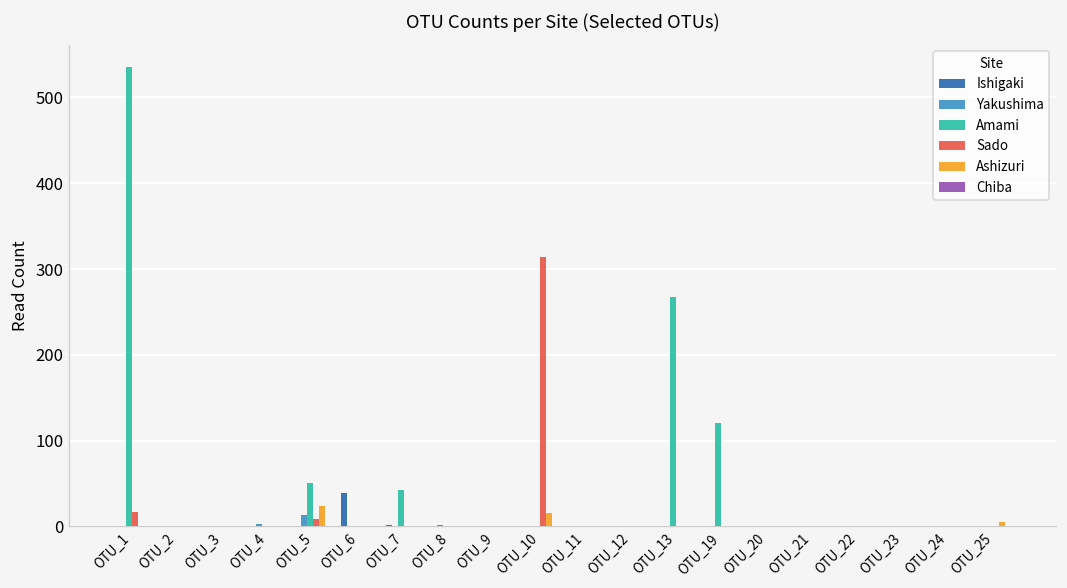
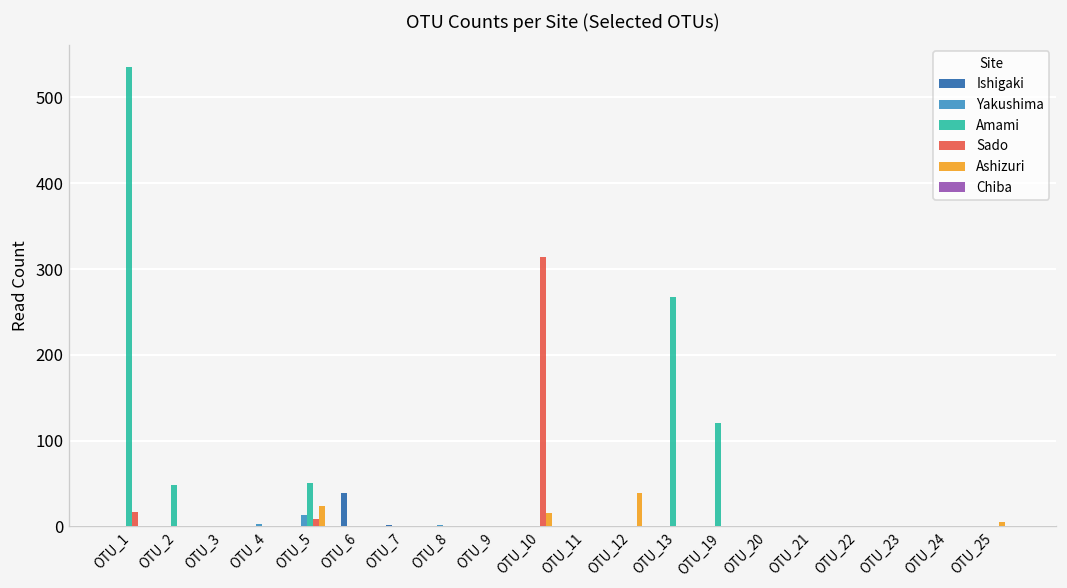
Amami, OTU_2: 0 -> 50
Amami, OTU_7: 40 -> 0
Ashizuri, OTU_12: 0 -> 40
